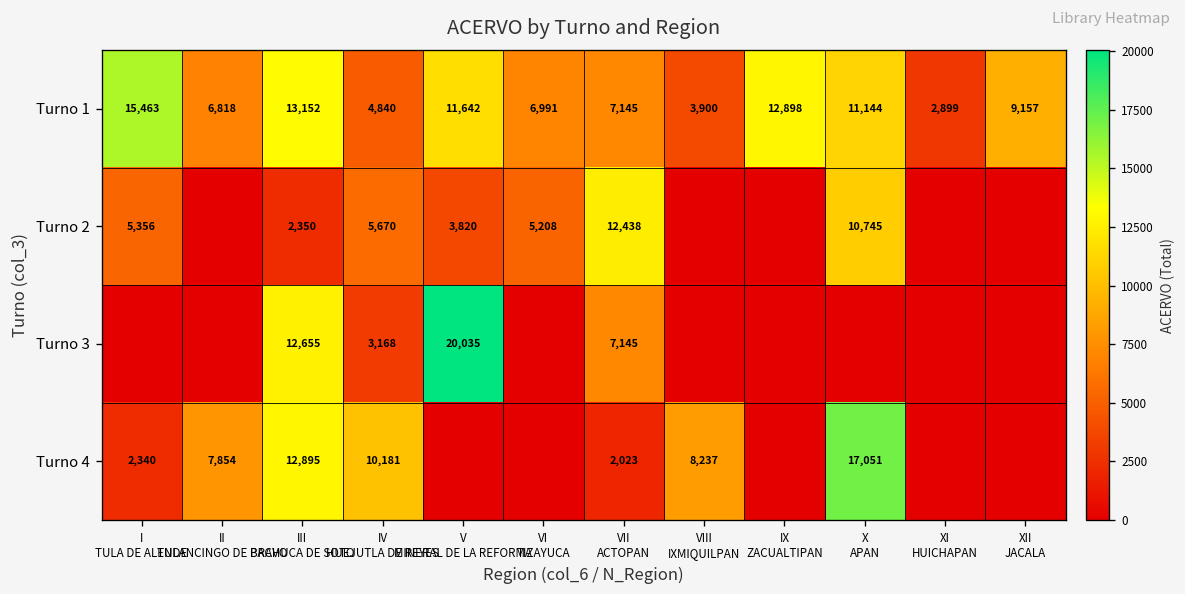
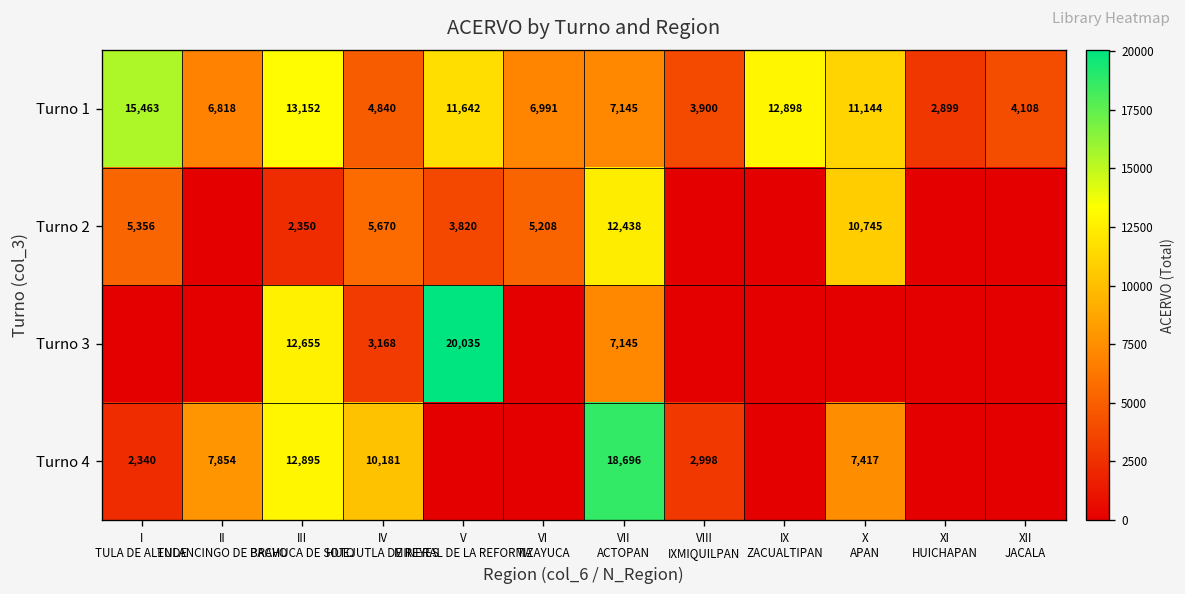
Turno 1, XII JACALA: 9,157 -> 4,108
Turno 4, VII ACTOPAN: 2,023 -> 18,696
Turno 4, VIII IXMIQUILPAN: 8,237 -> 2,998
Turno 4, X APAN: 17,051 -> 7,417
